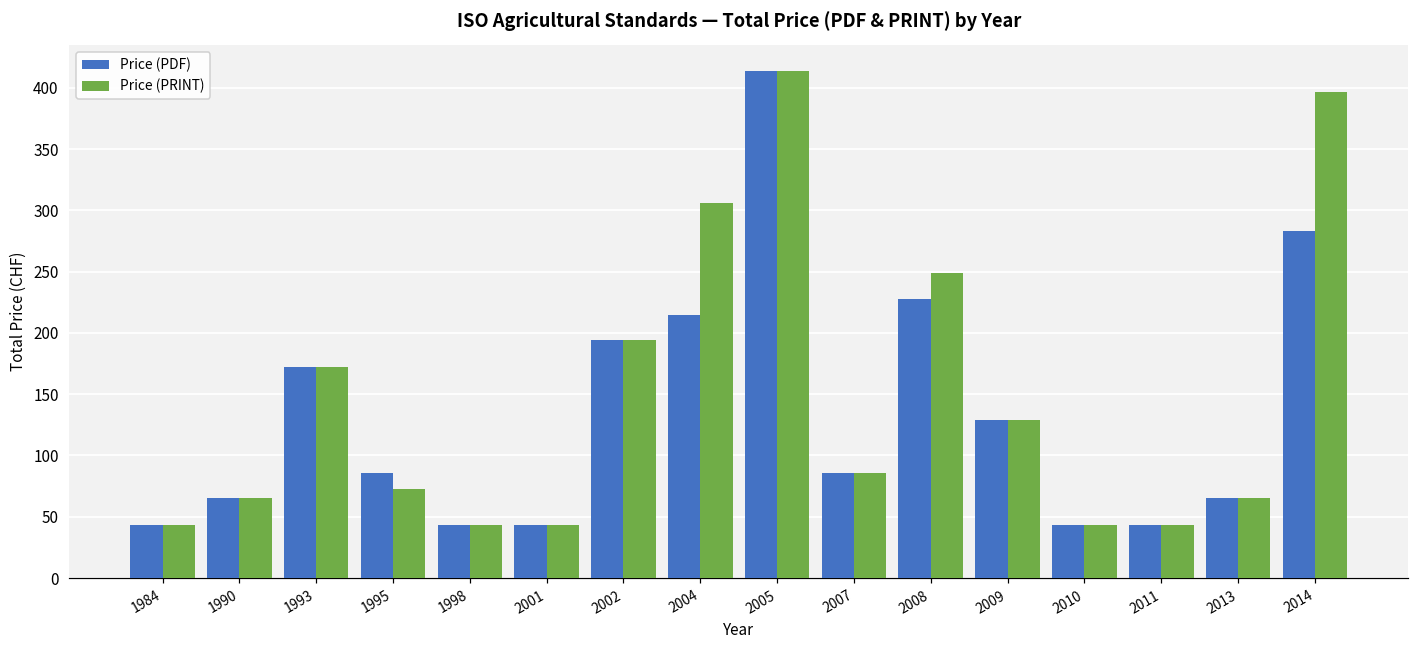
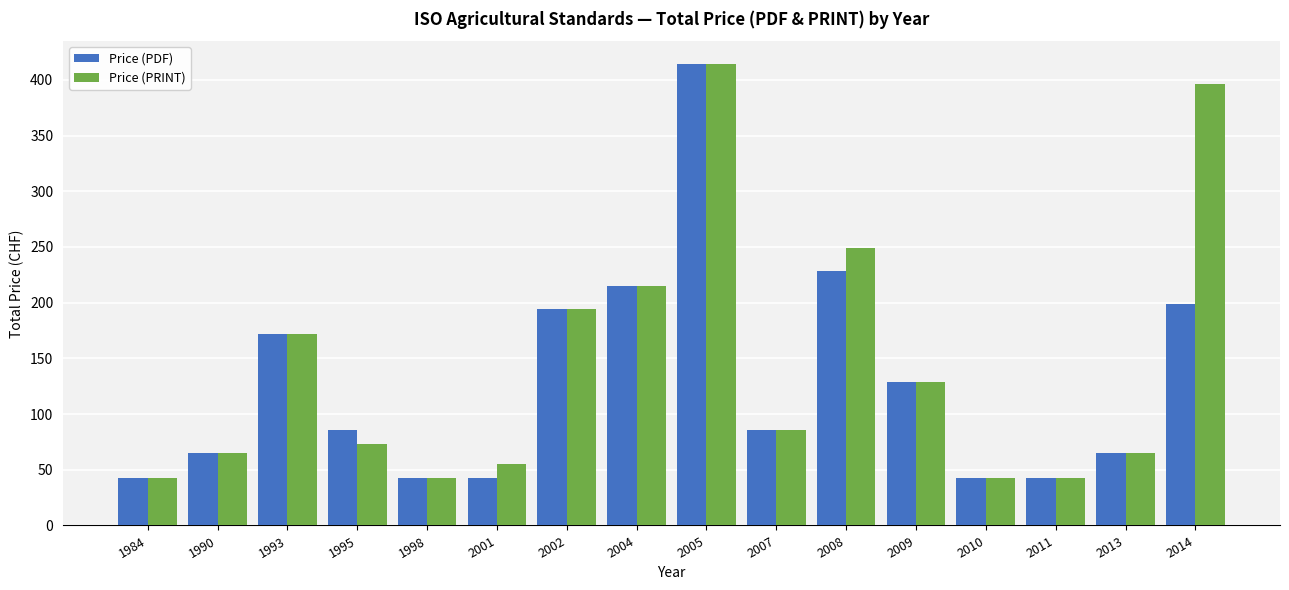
Price (PRINT), 2001: 43 -> 55
Price (PRINT), 2004: 306 -> 215
Price (PDF), 2014: 283 -> 199
